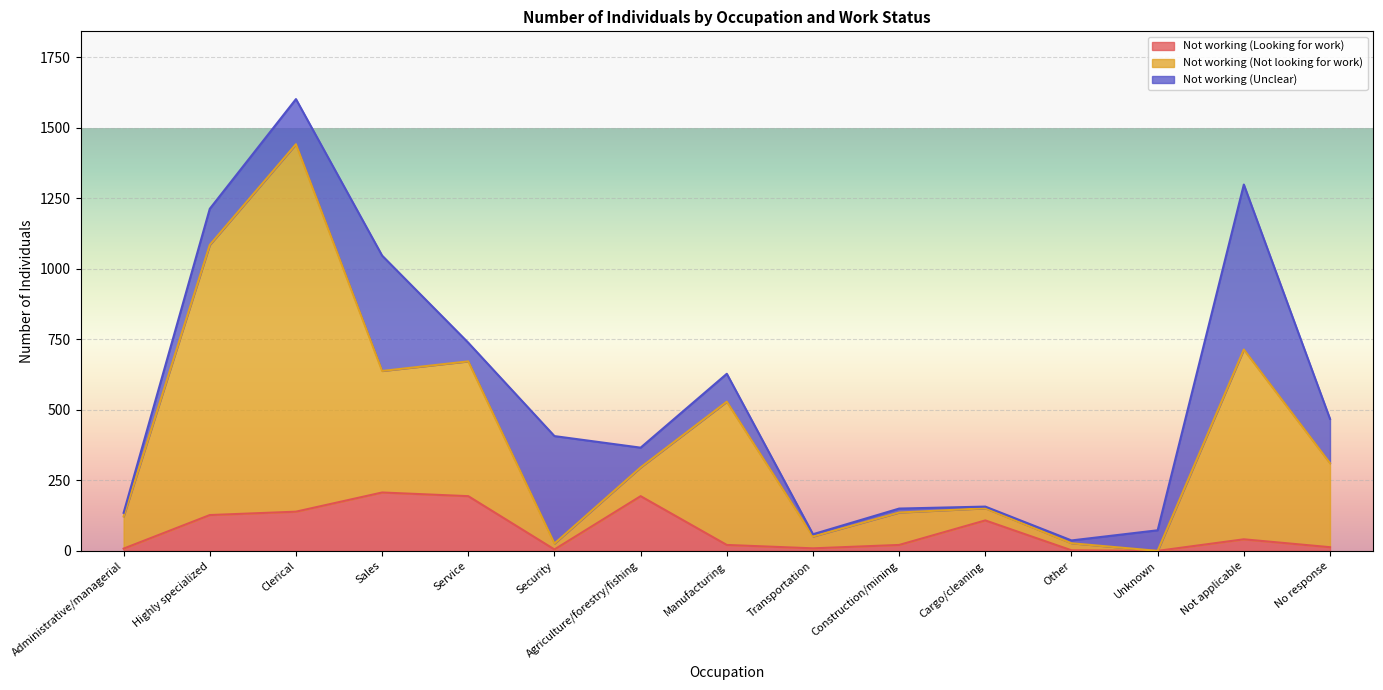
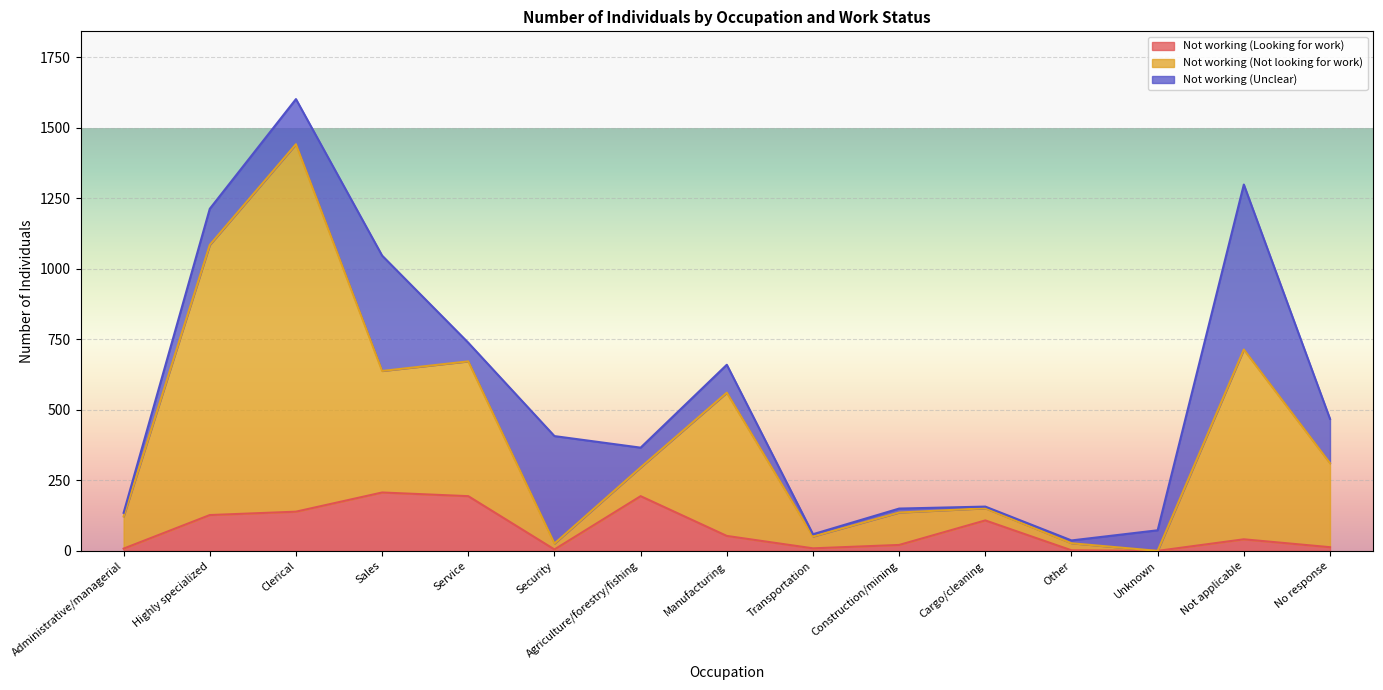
Not working (Looking for work), Manufacturing: 20 -> 50
